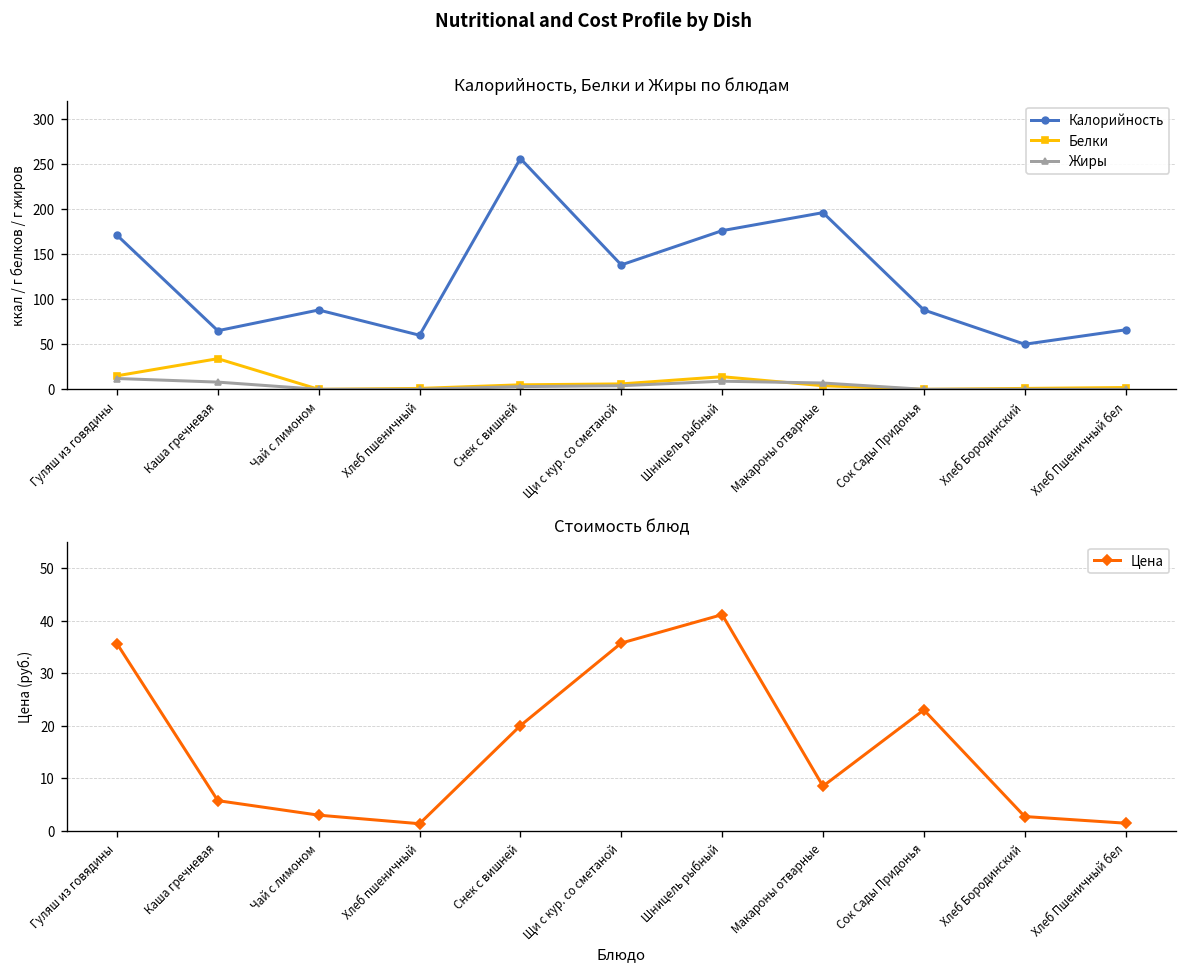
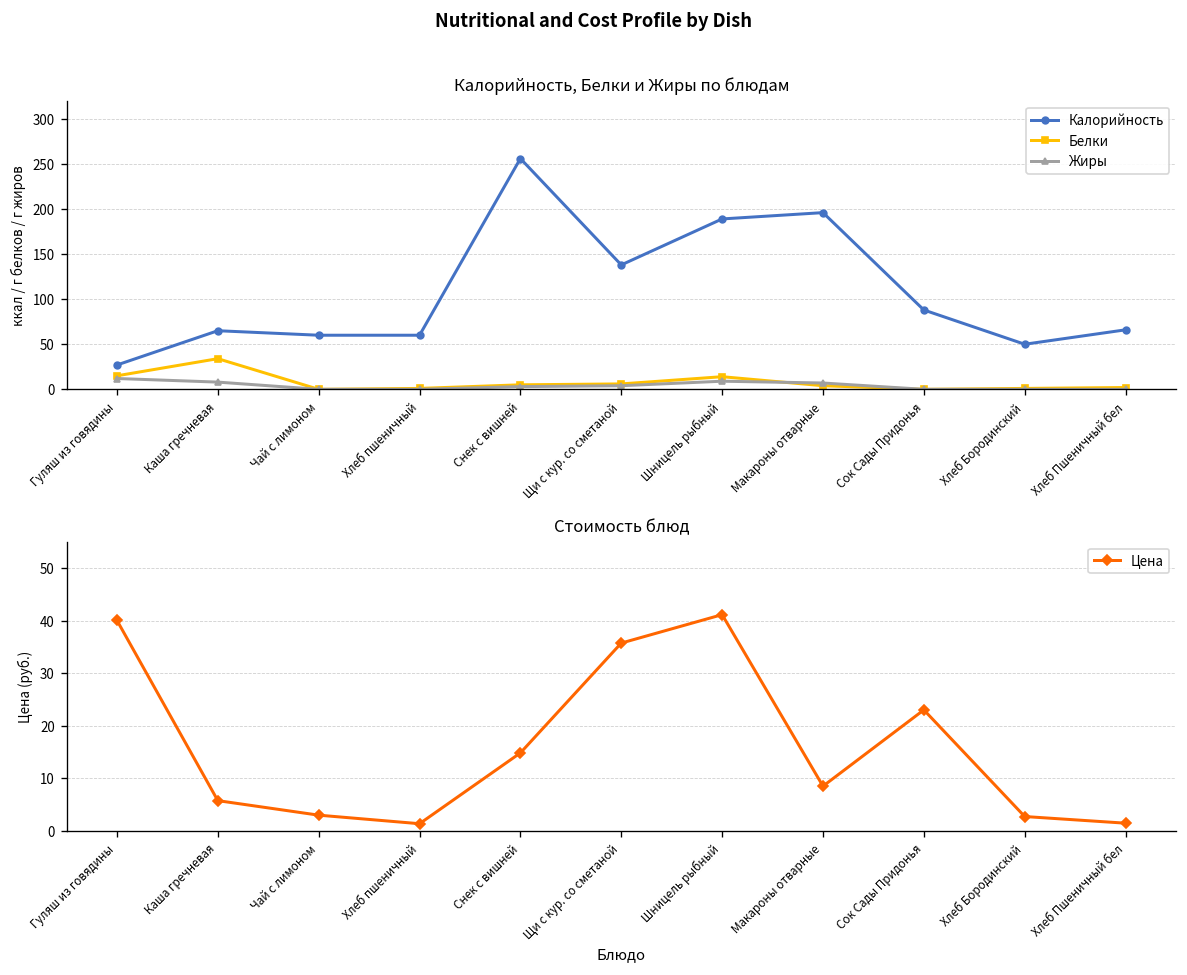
Калорийность, Белки и Жиры по блюдам, Калорийность, Гуляш из говядины: 170 -> 30
Калорийность, Белки и Жиры по блюдам, Калорийность, Чай с лимоном: 90 -> 60
Калорийность, Белки и Жиры по блюдам, Калорийность, Шницель рыбный: 180 -> 190
Стоимость блюд, Гуляш из говядины: 36 -> 40
Стоимость блюд, Снек с вишней: 20 -> 15
